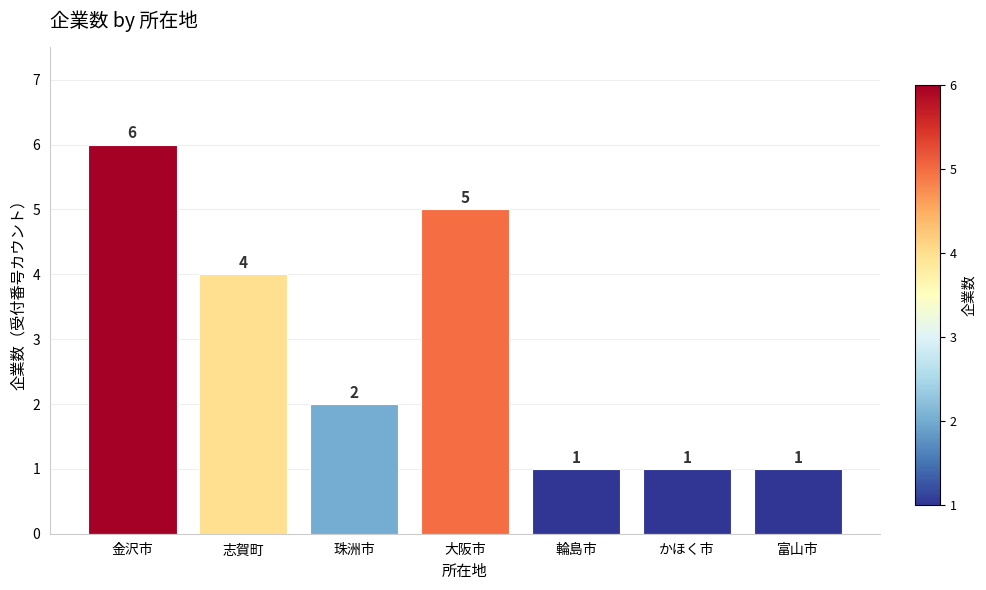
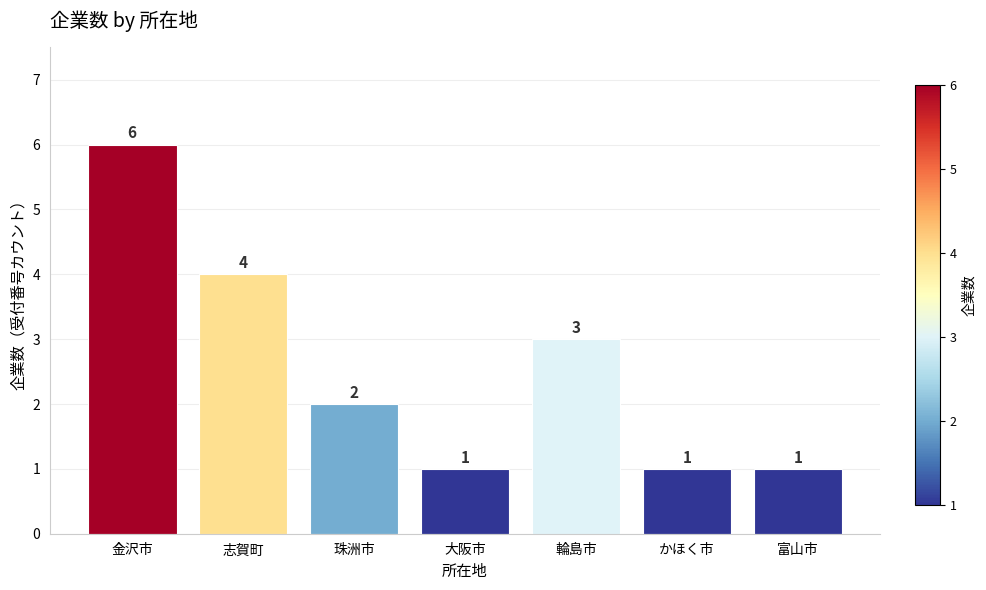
大阪市: 5 -> 1
輪島市: 1 -> 3
